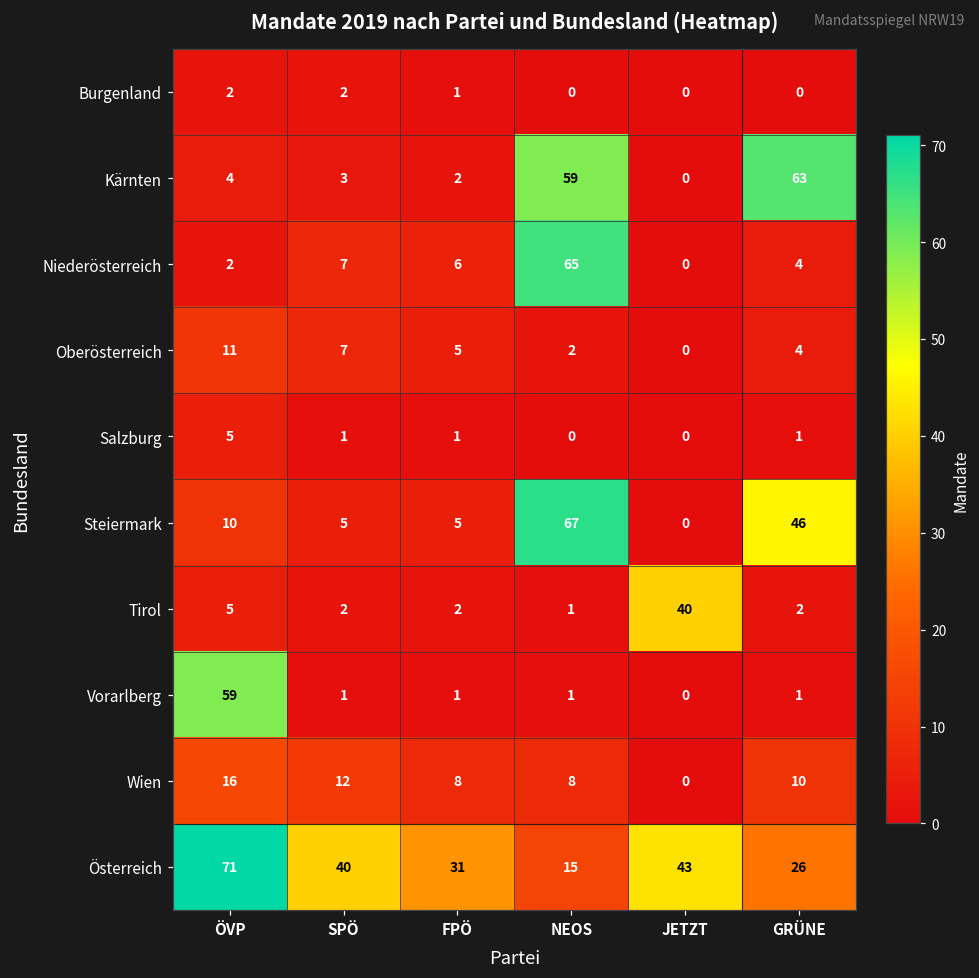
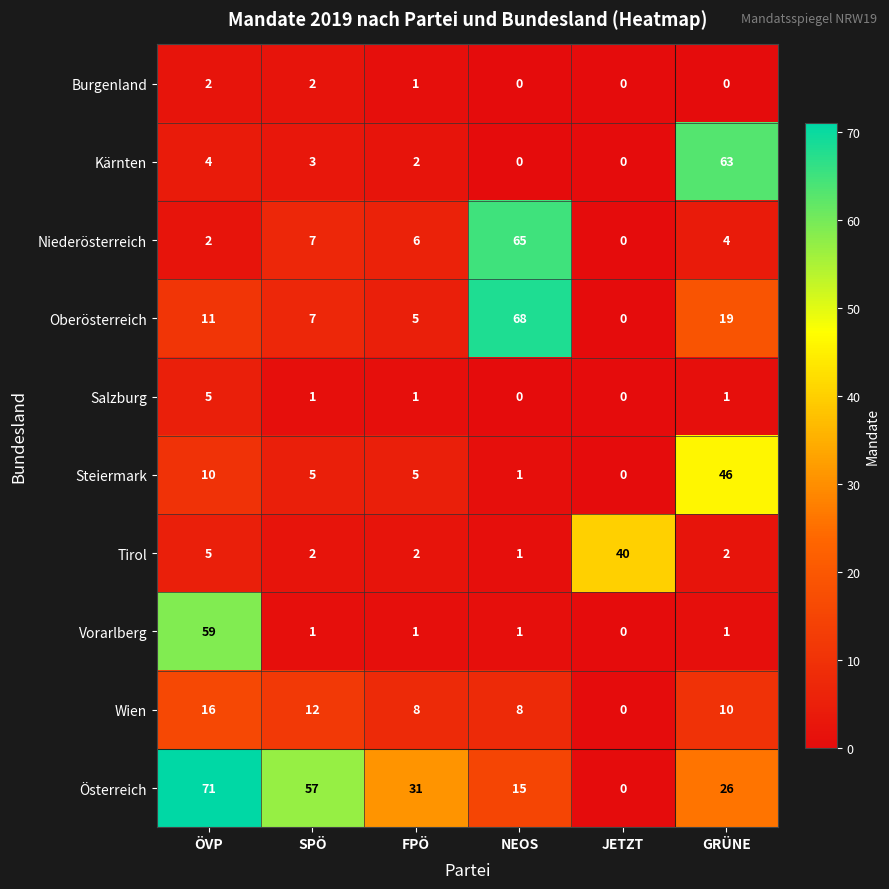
Kärnten, NEOS: 59 -> 0
Oberösterreich, NEOS: 2 -> 68
Oberösterreich, GRÜNE: 4 -> 19
Steiermark, NEOS: 67 -> 1
Österreich, SPÖ: 40 -> 57
Österreich, JETZT: 43 -> 0
